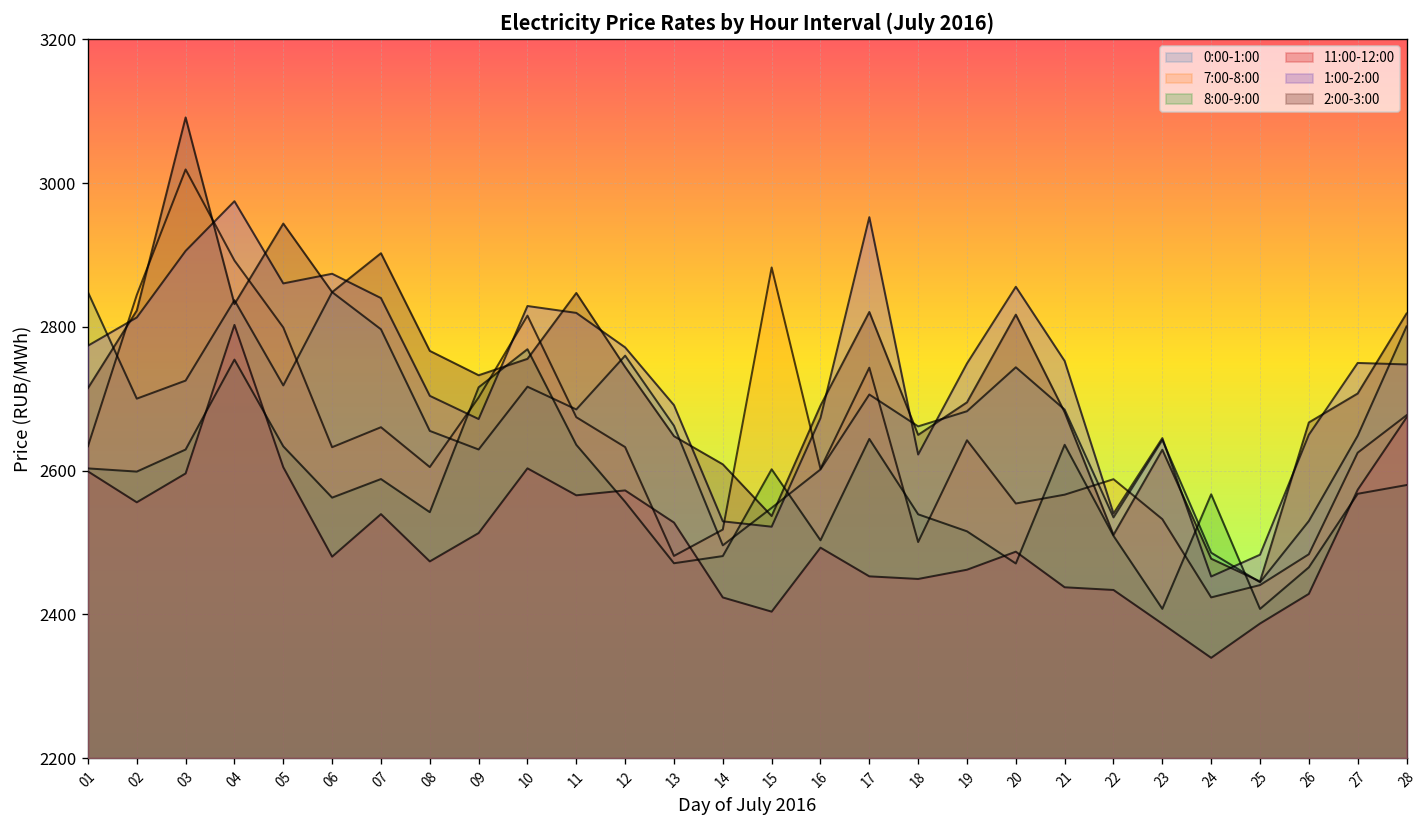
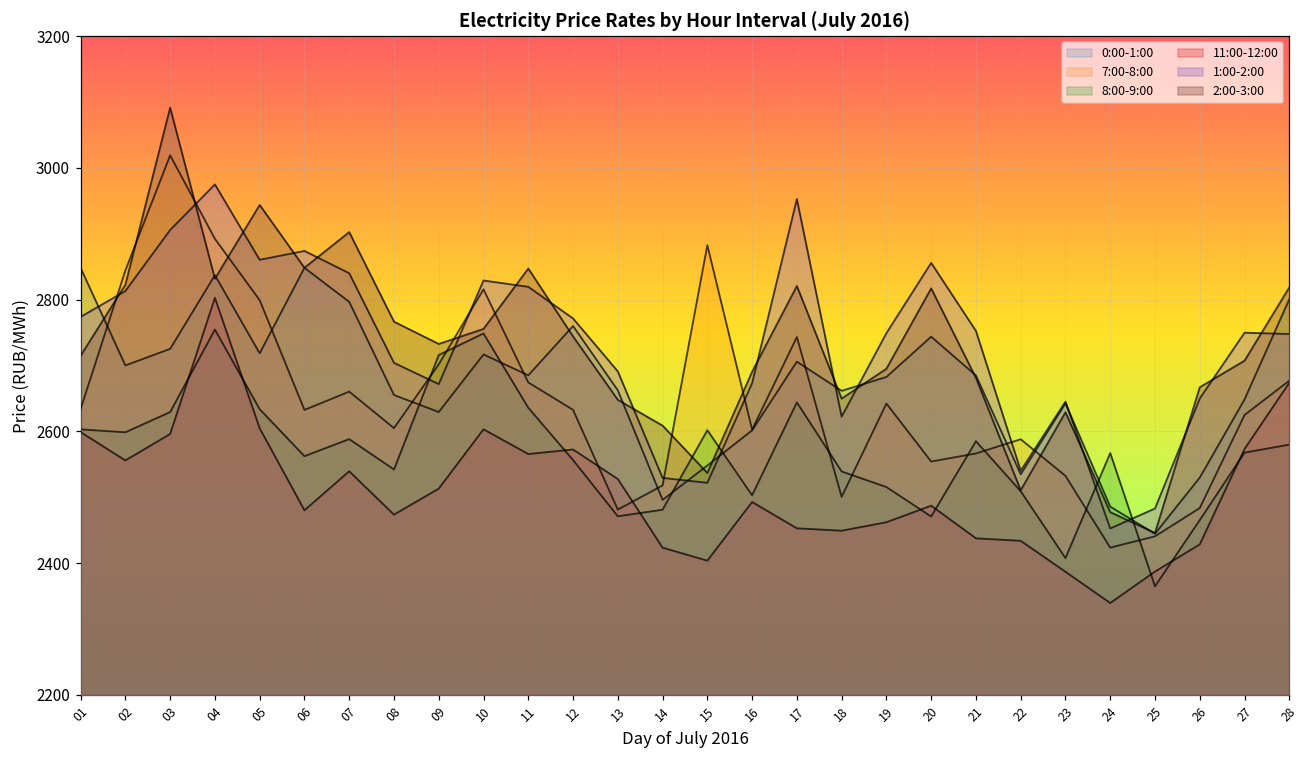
8:00-9:00, 10: 2770 -> 2750
8:00-9:00, 21: 2640 -> 2590
8:00-9:00, 25: 2410 -> 2360
